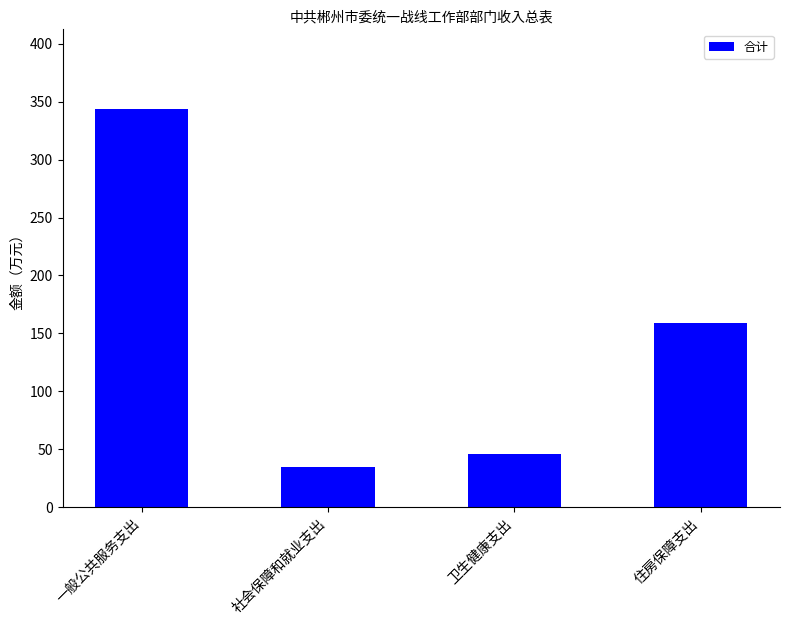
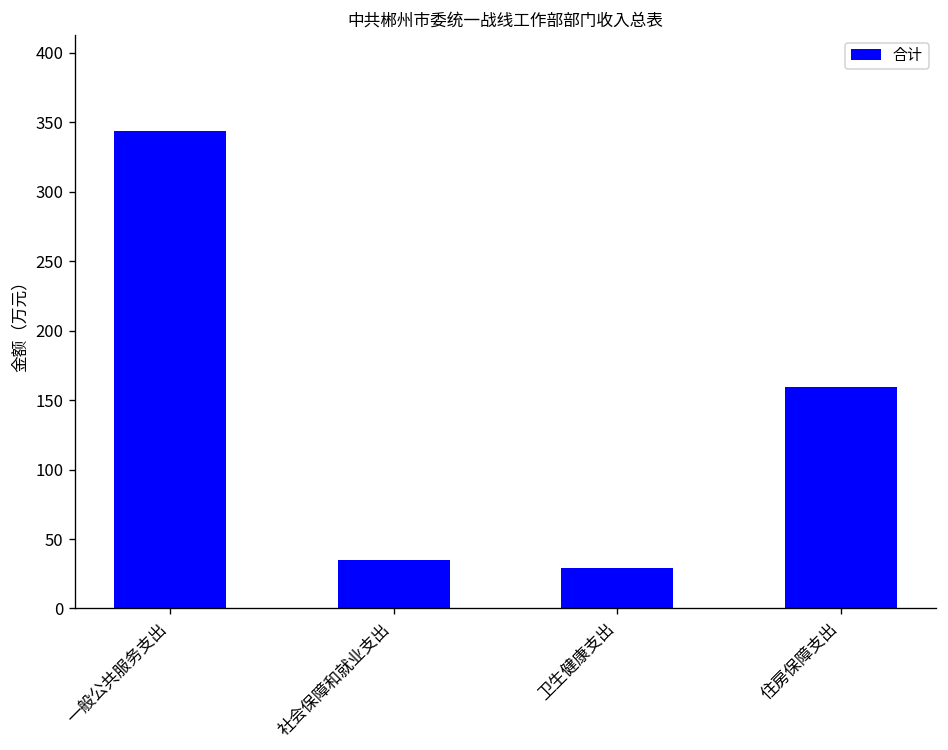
卫生健康支出: 46 -> 29
